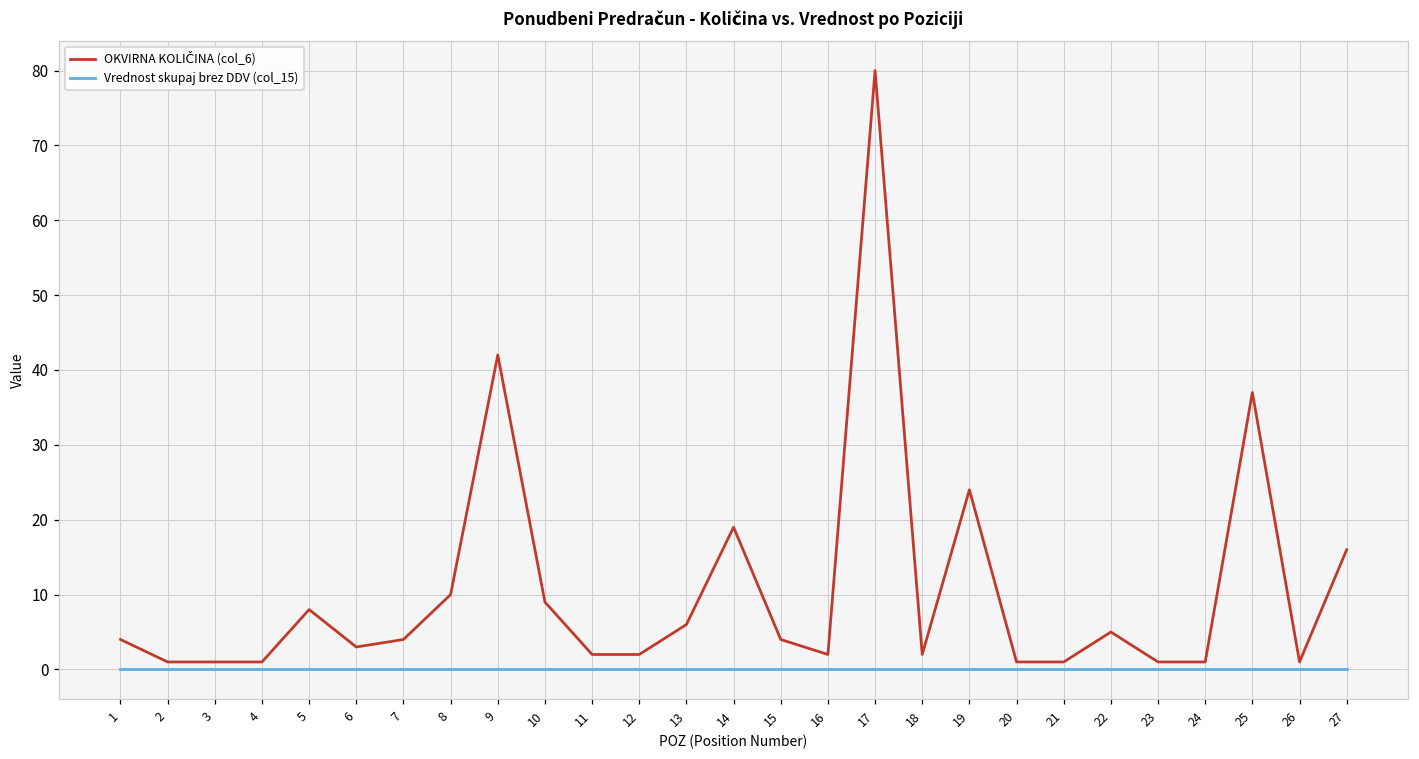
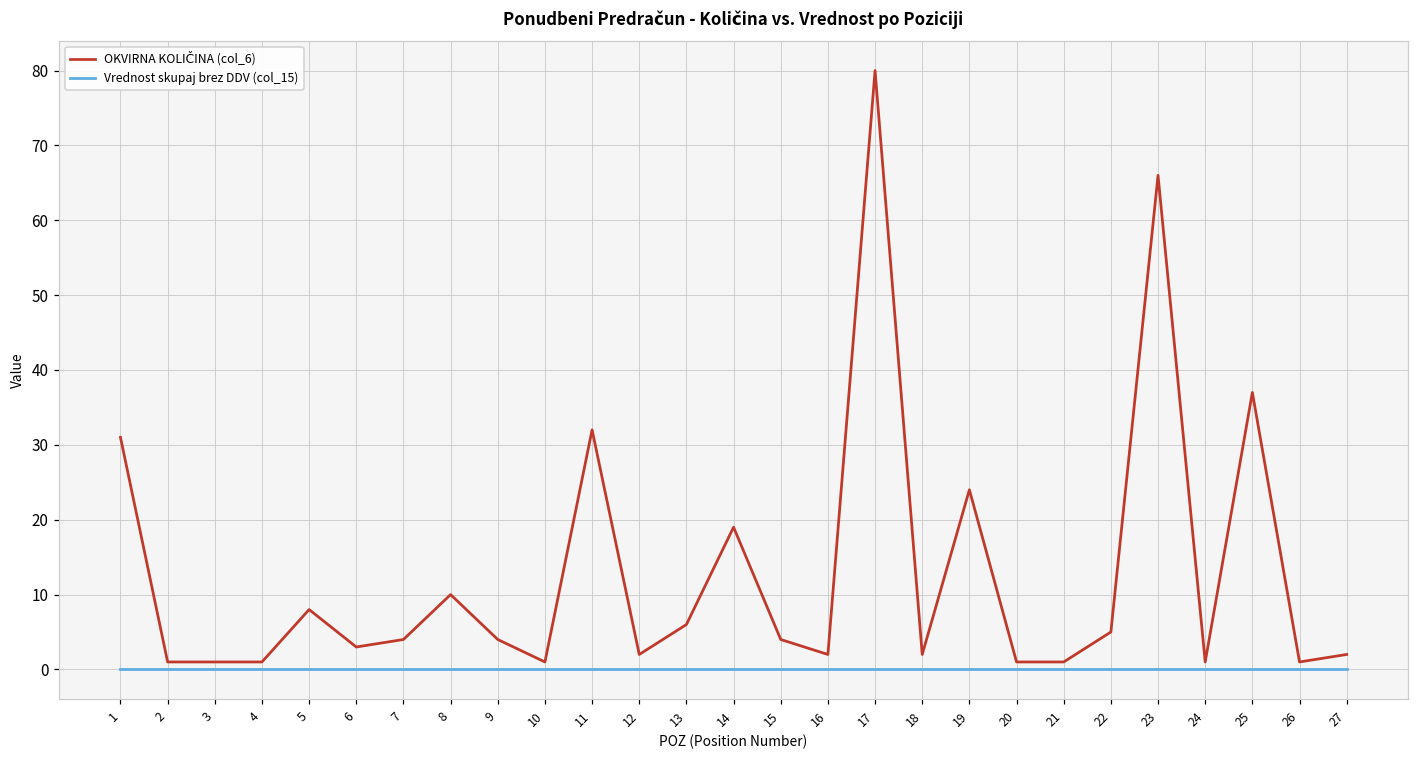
OKVIRNA KOLIČINA (col_6), 1: 4 -> 31
OKVIRNA KOLIČINA (col_6), 9: 42 -> 4
OKVIRNA KOLIČINA (col_6), 10: 9 -> 1
OKVIRNA KOLIČINA (col_6), 11: 2 -> 32
OKVIRNA KOLIČINA (col_6), 23: 1 -> 66
OKVIRNA KOLIČINA (col_6), 27: 16 -> 2
